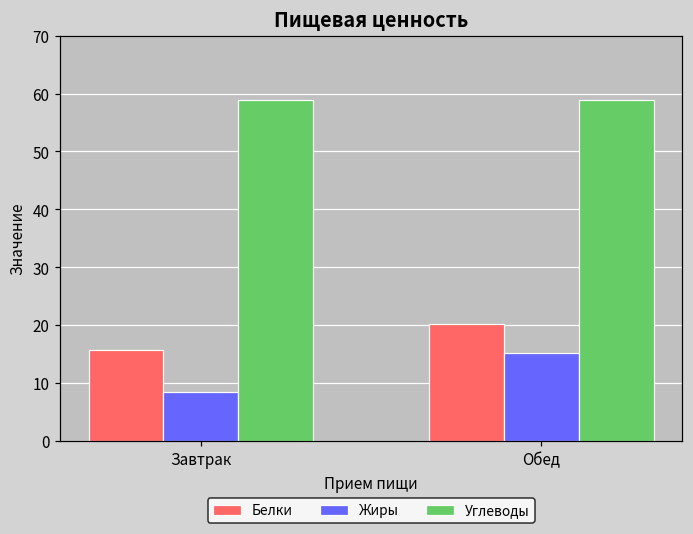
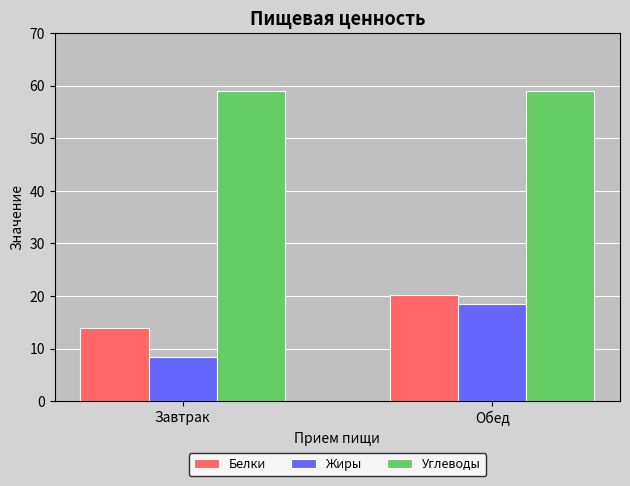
Белки, Завтрак: 16 -> 14
Жиры, Обед: 15 -> 19
